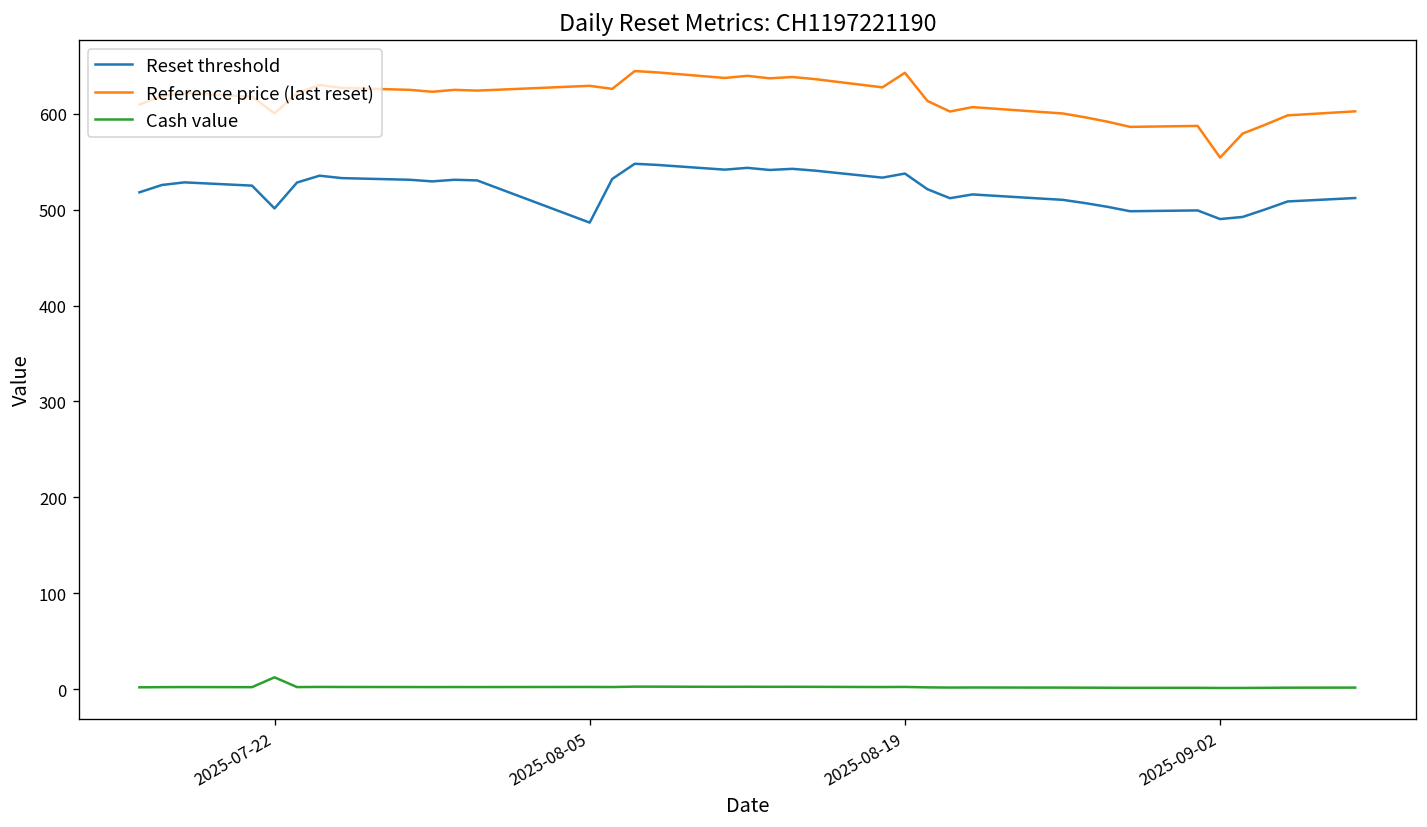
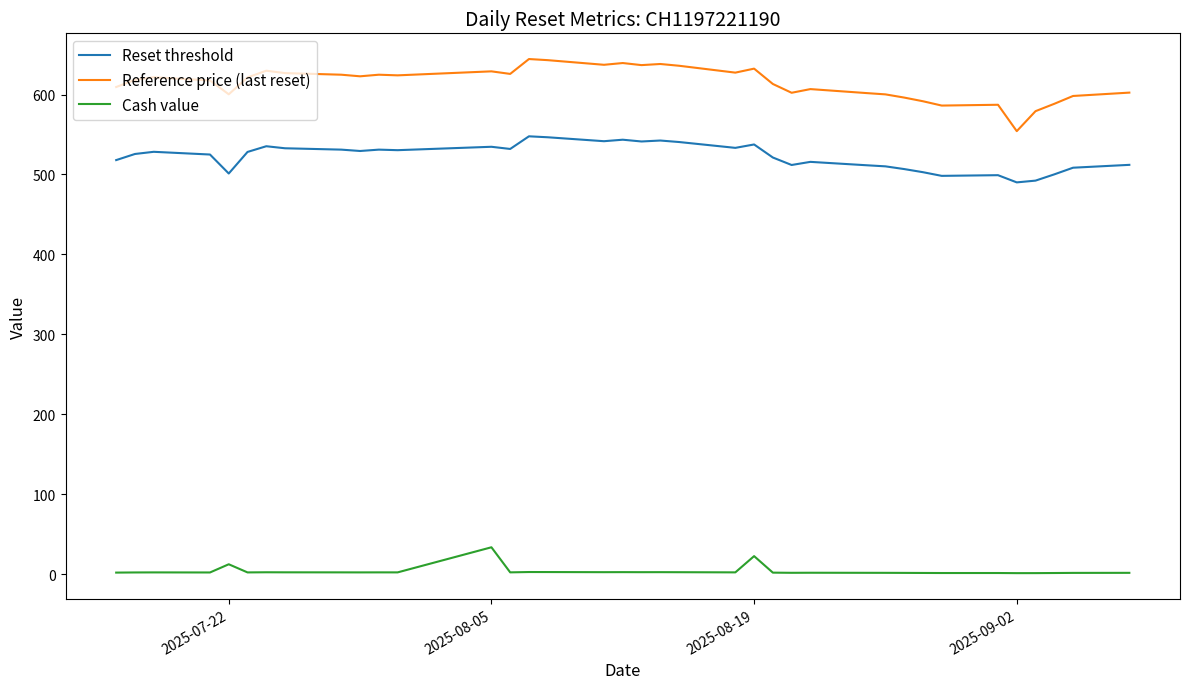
Reset threshold, 2025-08-05: 490 -> 530
Cash value, 2025-08-05: 0 -> 30
Reference price (last reset), 2025-08-19: 640 -> 630
Cash value, 2025-08-19: 0 -> 20
